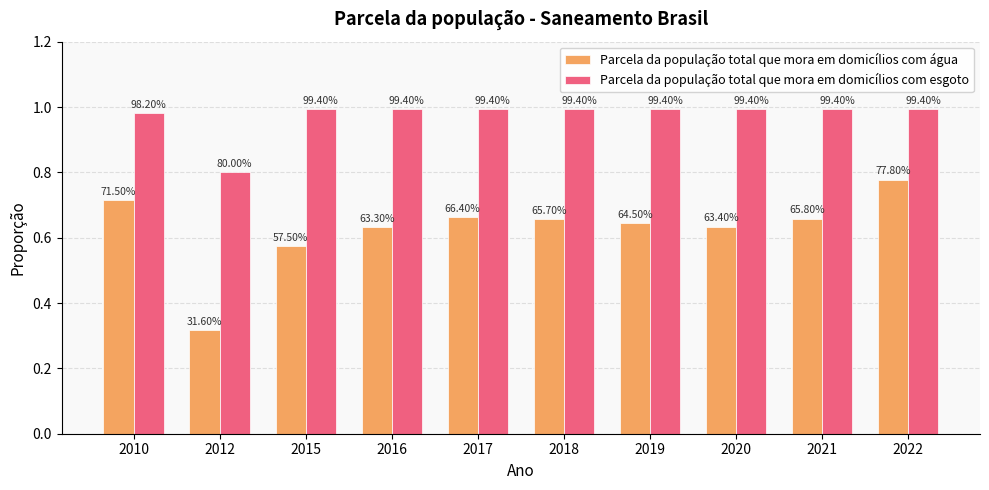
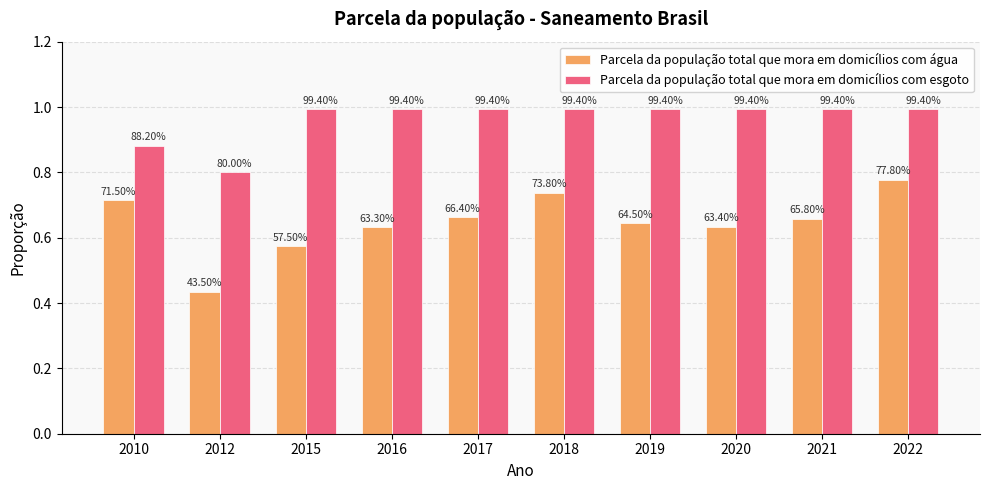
Parcela da população total que mora em domicílios com esgoto, 2010: 98.20% -> 88.20%
Parcela da população total que mora em domicílios com água, 2012: 31.60% -> 43.50%
Parcela da população total que mora em domicílios com água, 2018: 65.70% -> 73.80%
